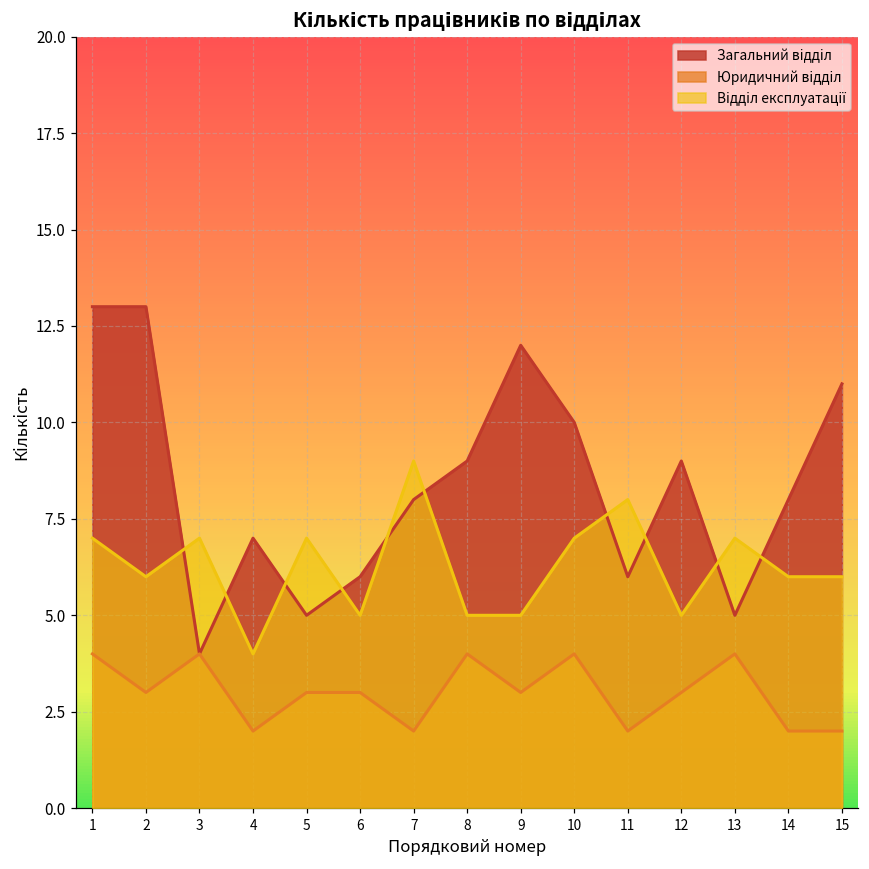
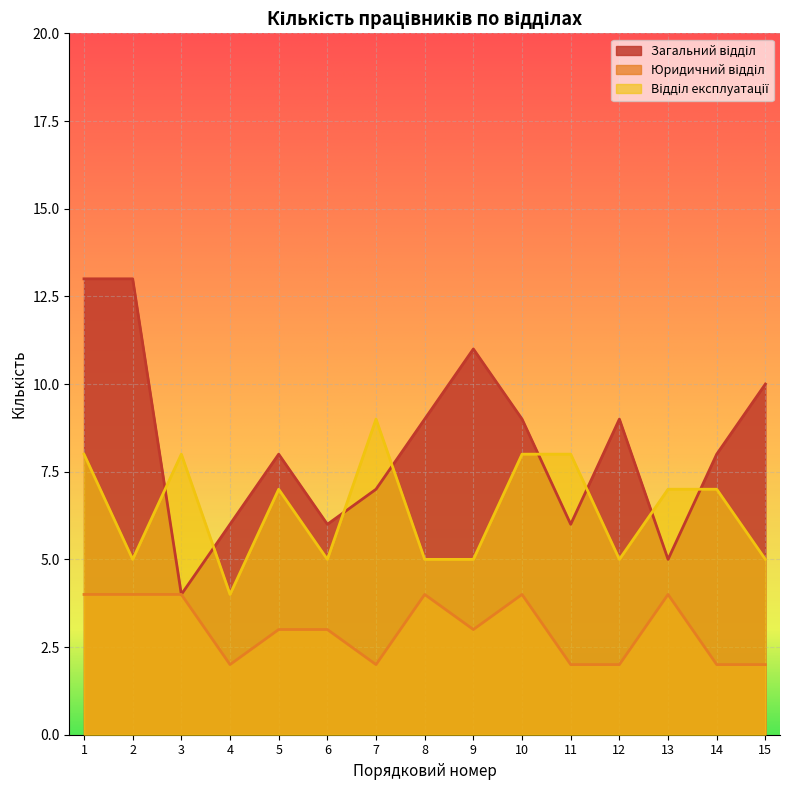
Відділ експлуатації, 1: 7 -> 8
Юридичний відділ, 2: 3 -> 4
Відділ експлуатації, 2: 6 -> 5
Відділ експлуатації, 3: 7 -> 8
Загальний відділ, 4: 7 -> 6
Загальний відділ, 5: 5 -> 8
Загальний відділ, 7: 8 -> 7
Загальний відділ, 9: 12 -> 11
Загальний відділ, 10: 10 -> 9
Відділ експлуатації, 10: 7 -> 8
Юридичний відділ, 12: 3 -> 2
Відділ експлуатації, 14: 6 -> 7
Загальний відділ, 15: 11 -> 10
Відділ експлуатації, 15: 6 -> 5
